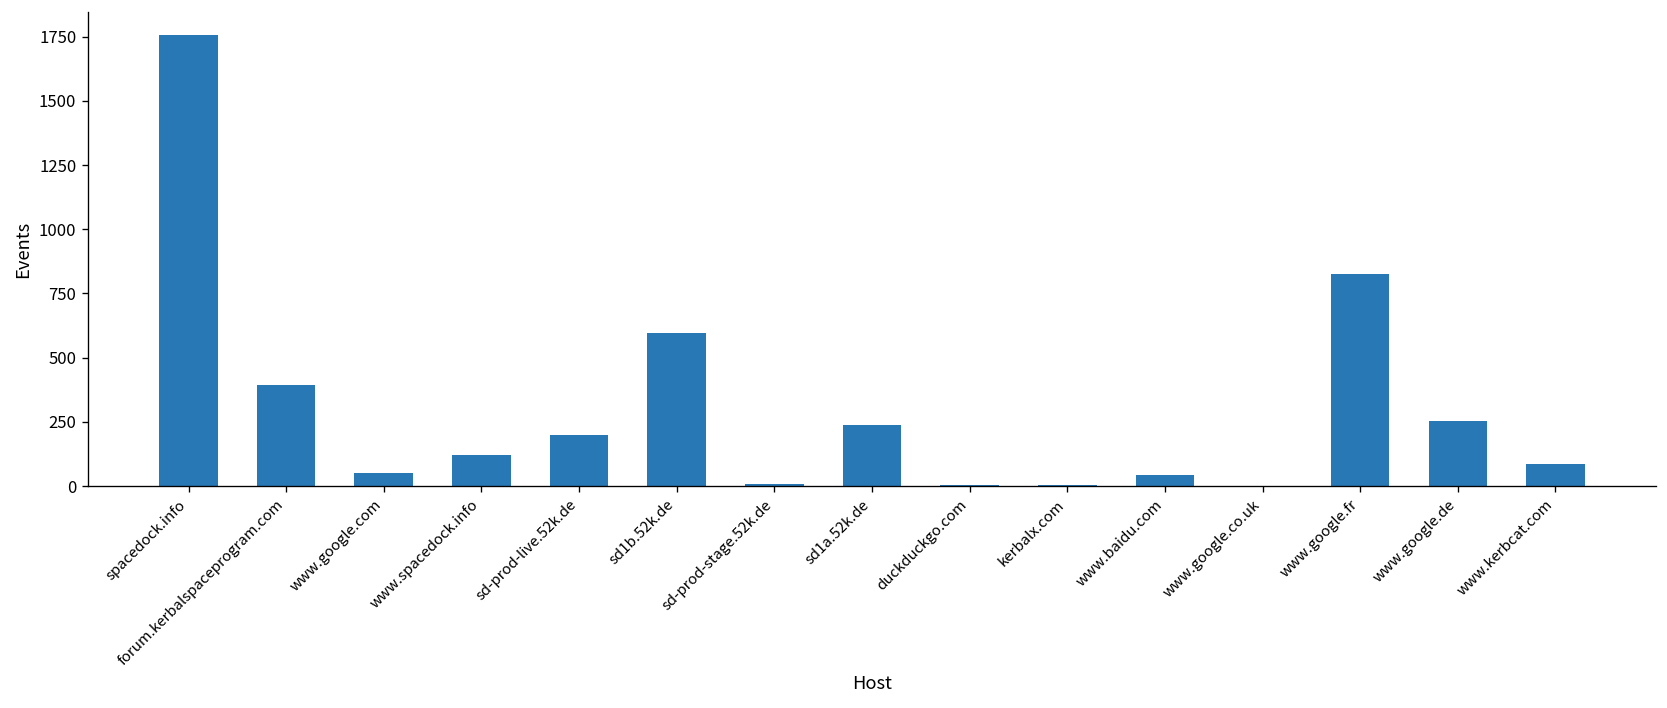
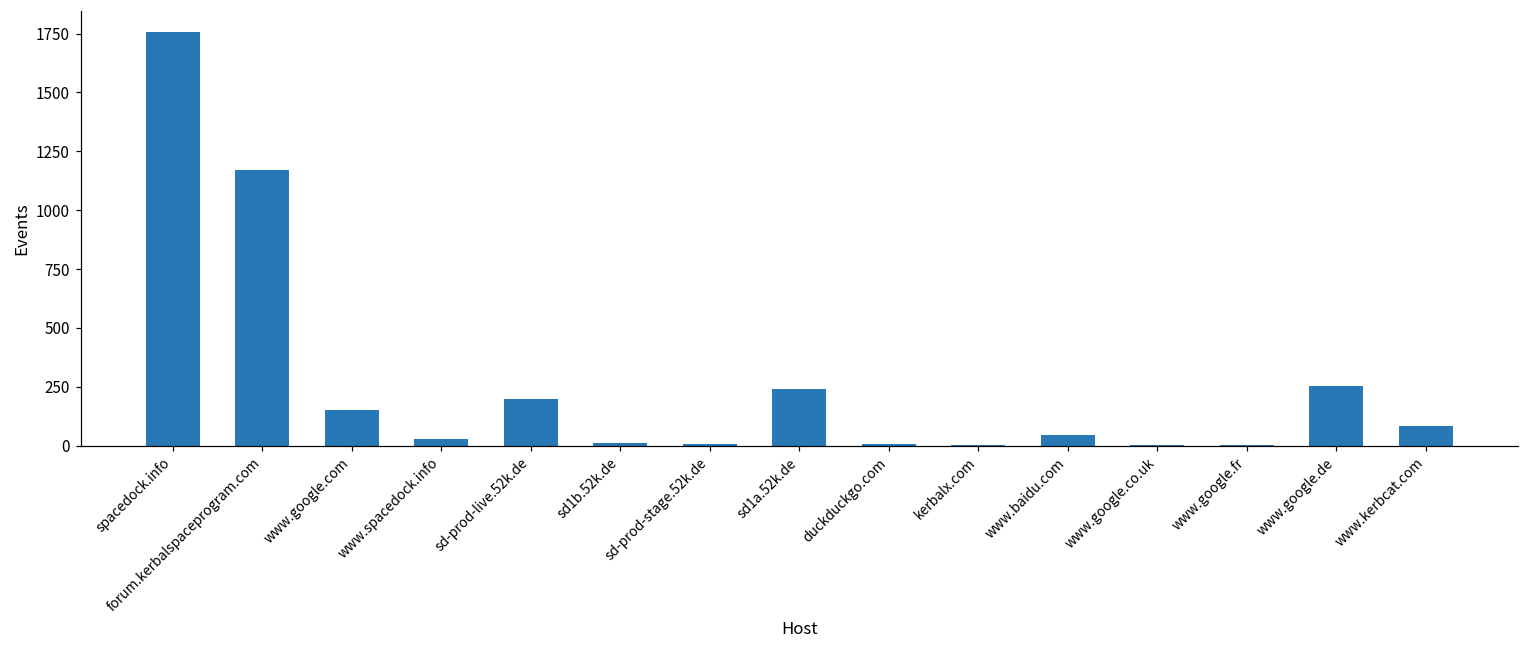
forum.kerbalspaceprogram.com: 390 -> 1170
www.google.com: 50 -> 150
www.spacedock.info: 120 -> 30
sd1b.52k.de: 600 -> 10
www.google.fr: 830 -> 0
